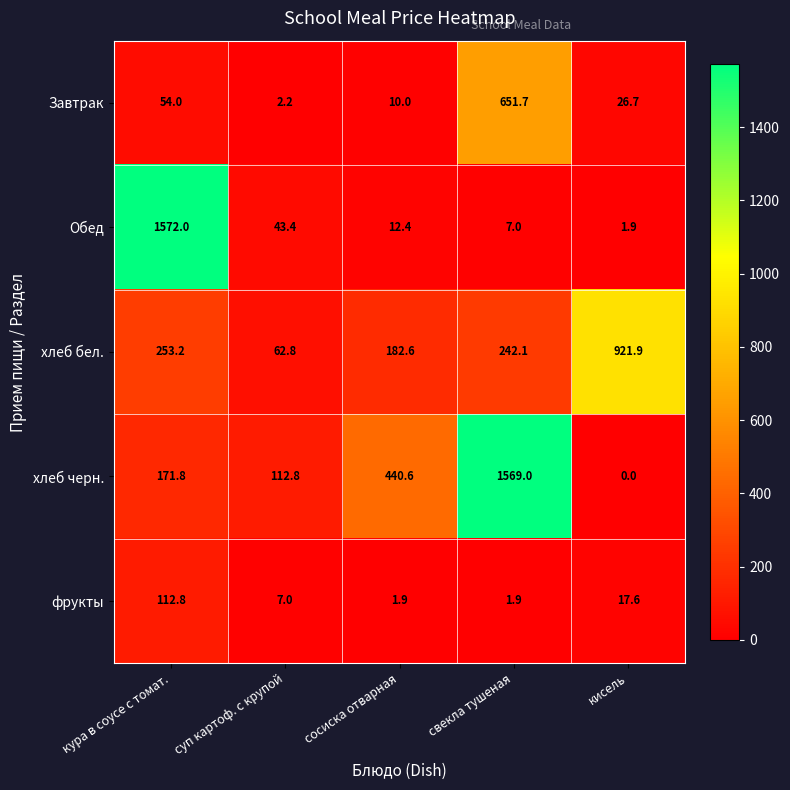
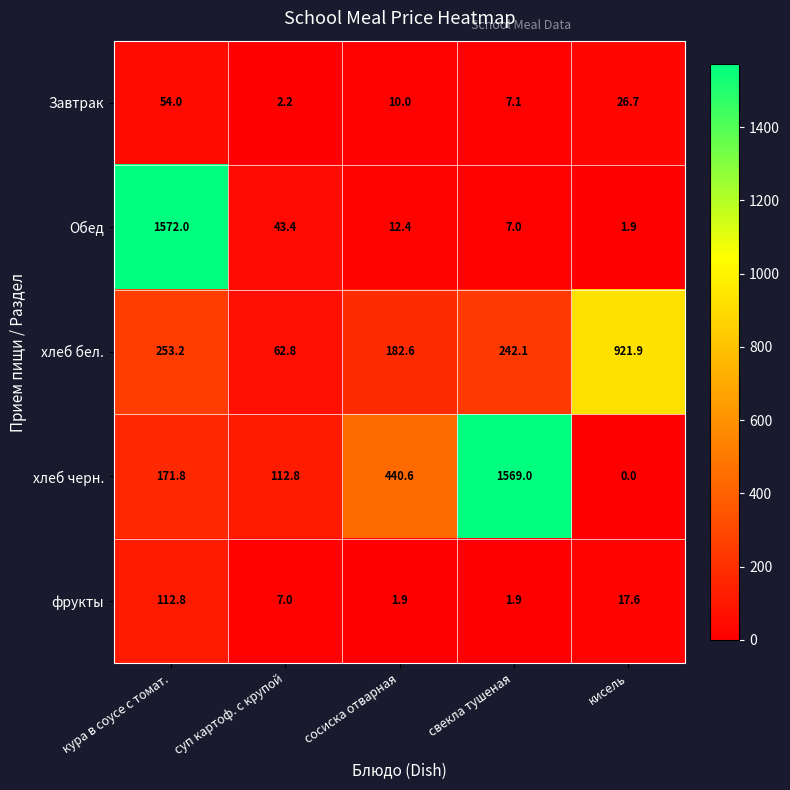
Завтрак, свекла тушеная: 651.7 -> 7.1
